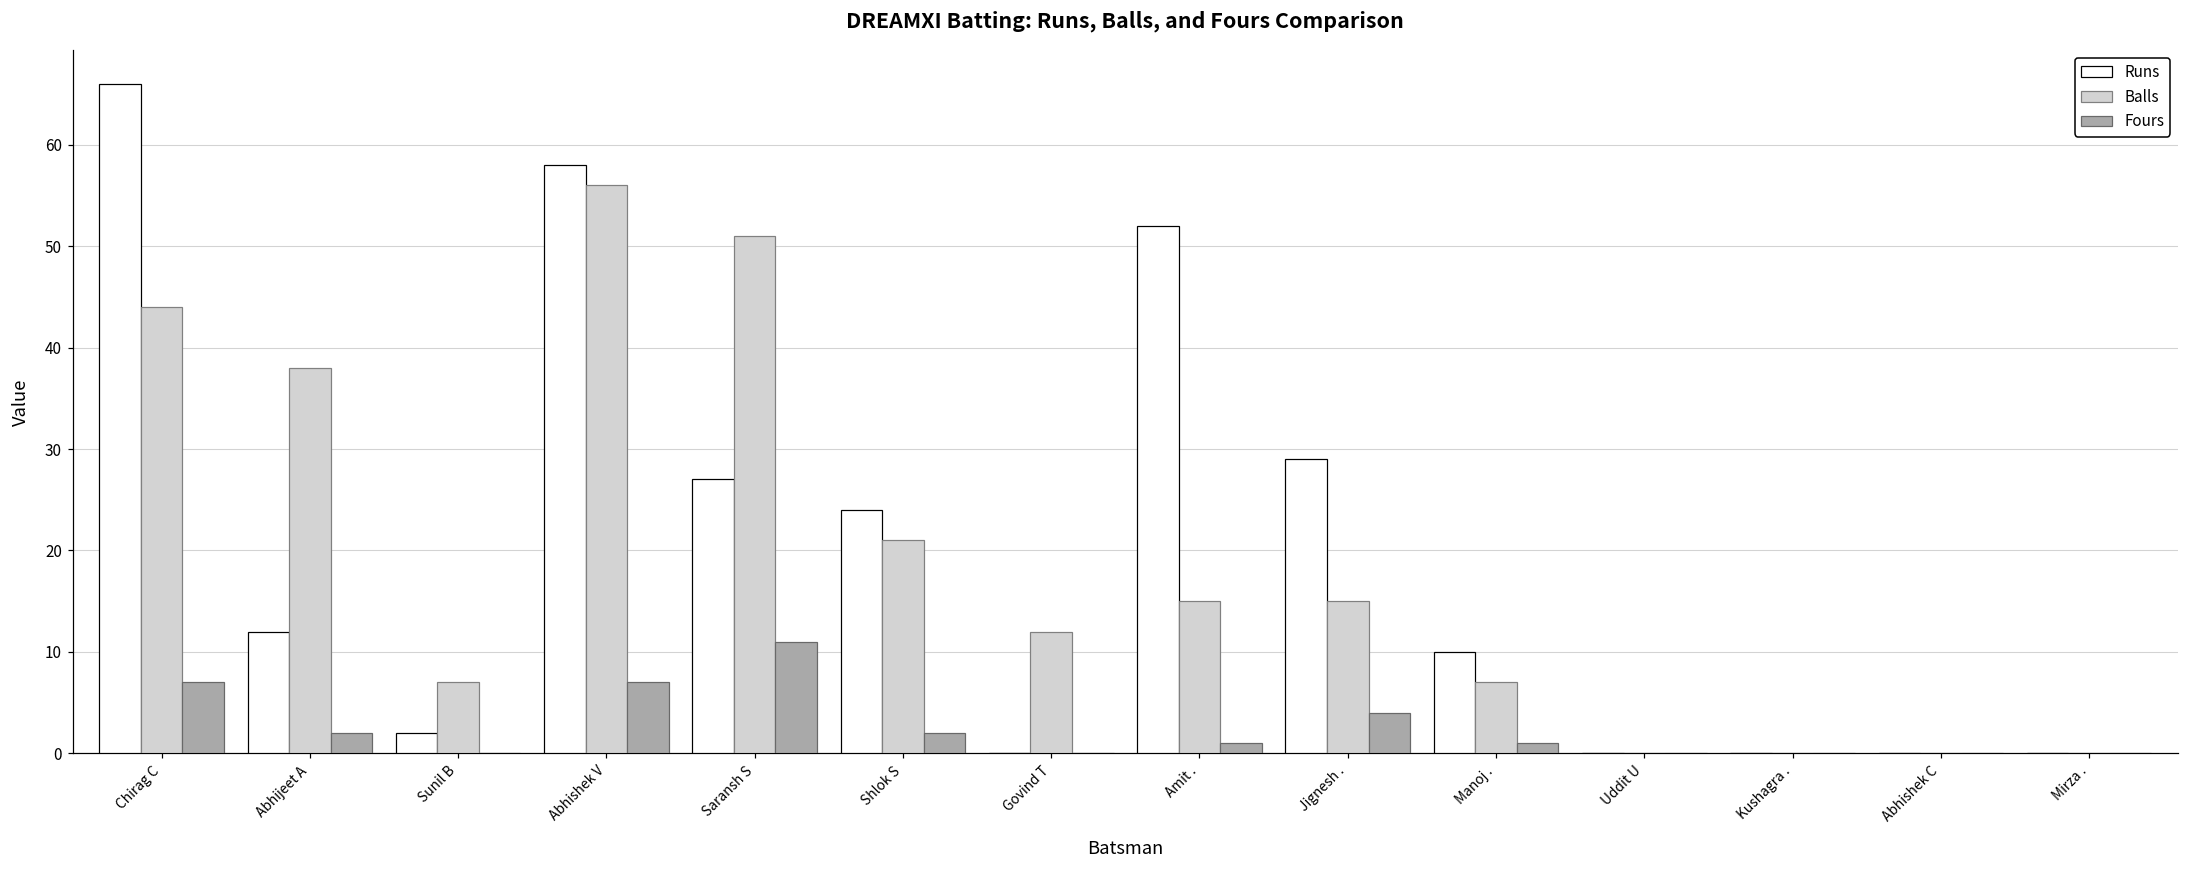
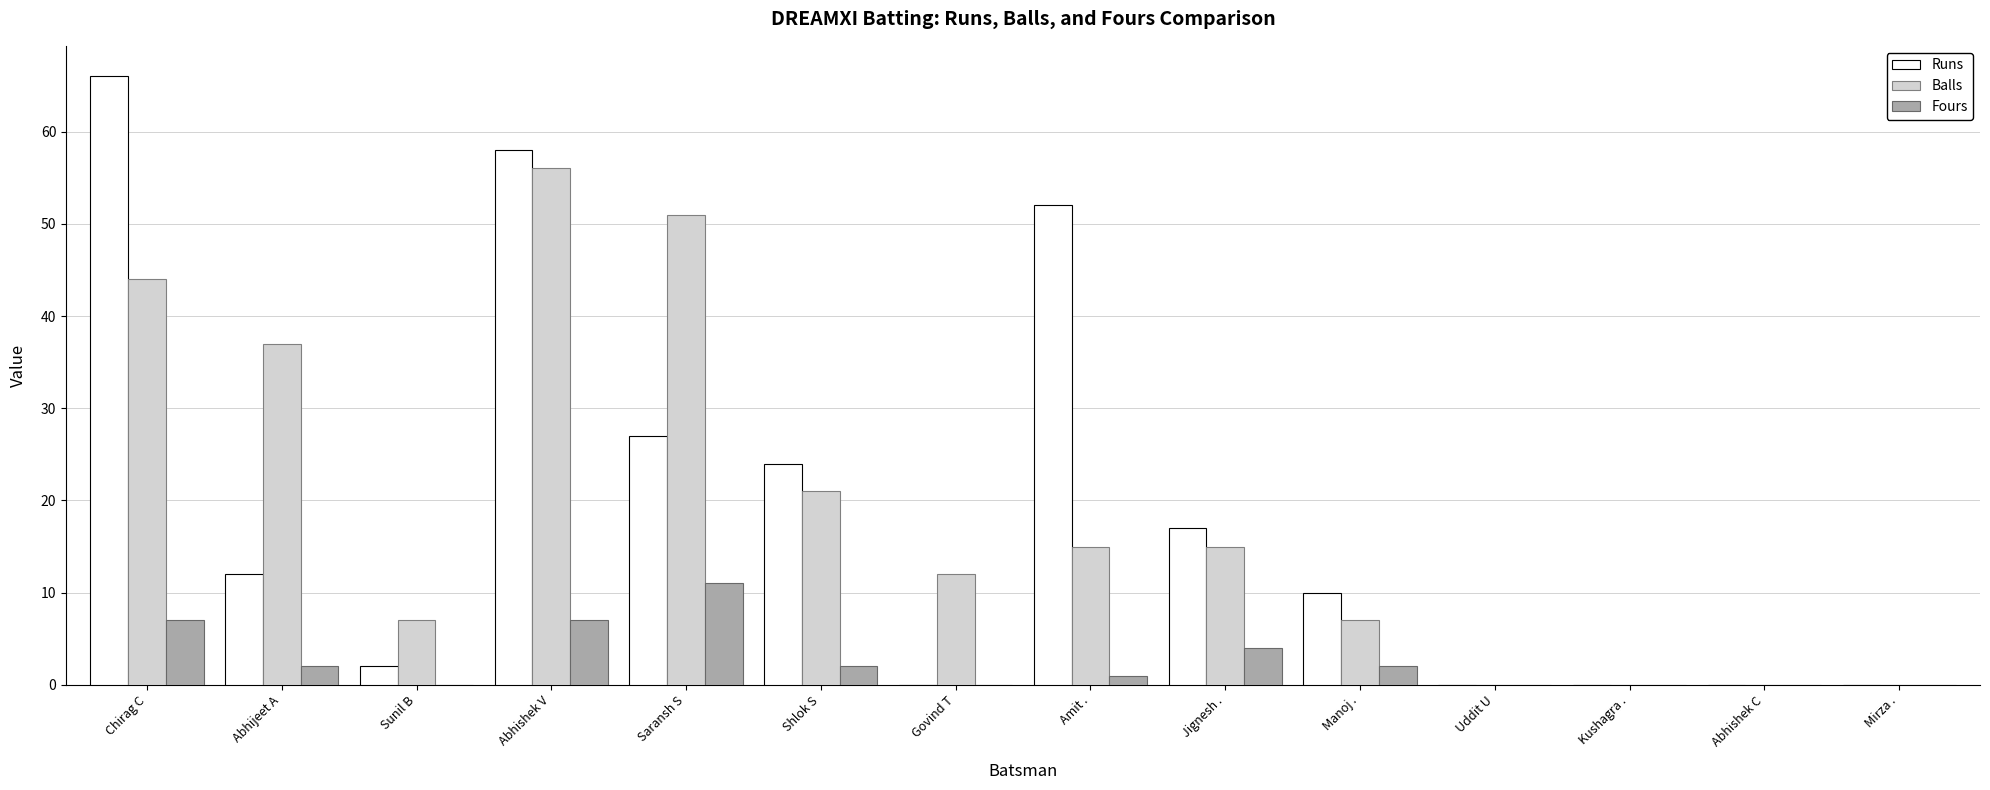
Balls, Abhijeet A: 38 -> 37
Runs, Jignesh .: 29 -> 17
Fours, Manoj .: 1 -> 2
